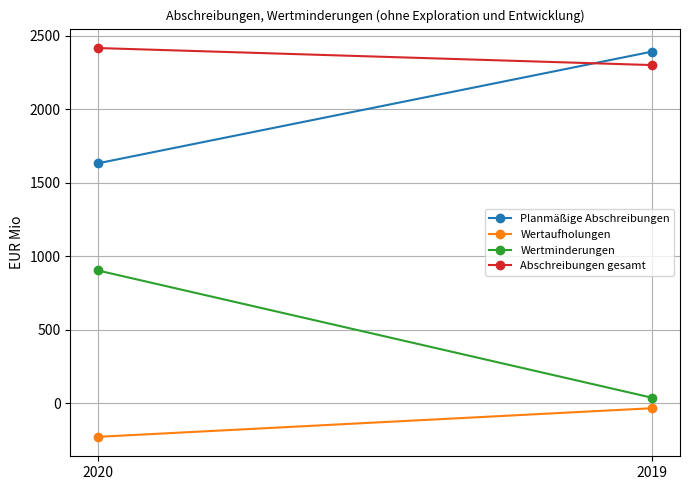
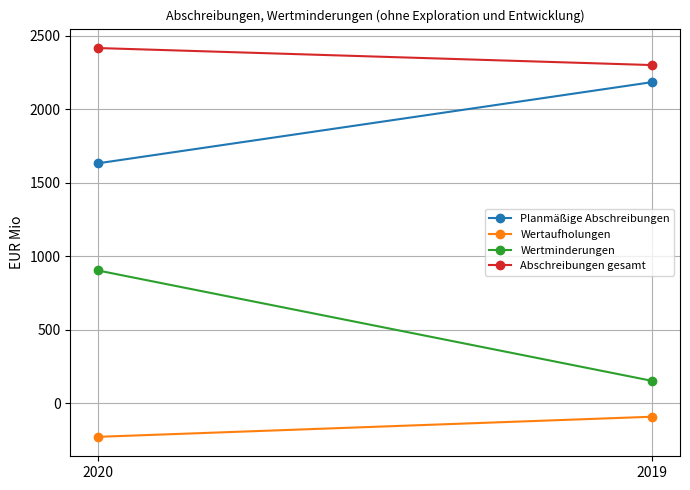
Planmäßige Abschreibungen, 2019: 2390 -> 2190
Wertaufholungen, 2019: -40 -> -90
Wertminderungen, 2019: 40 -> 150
